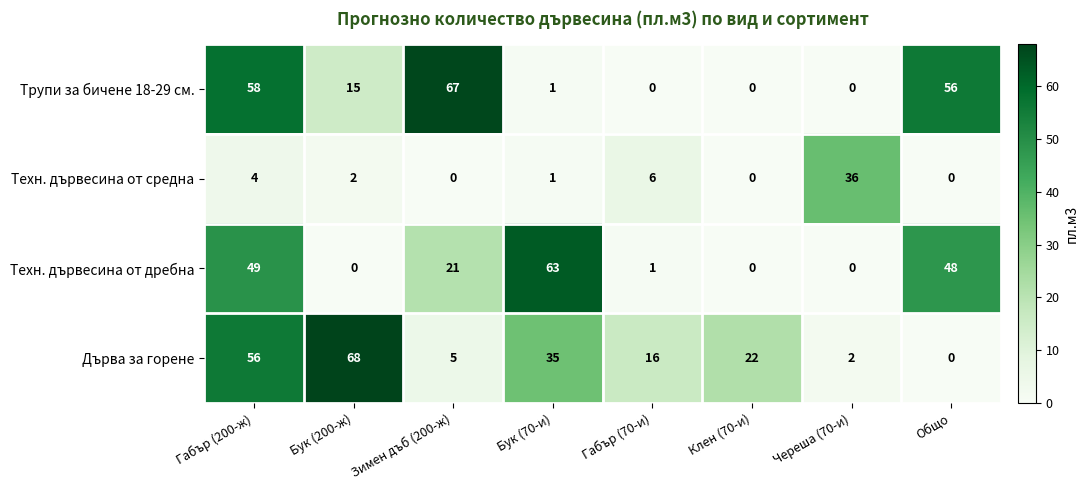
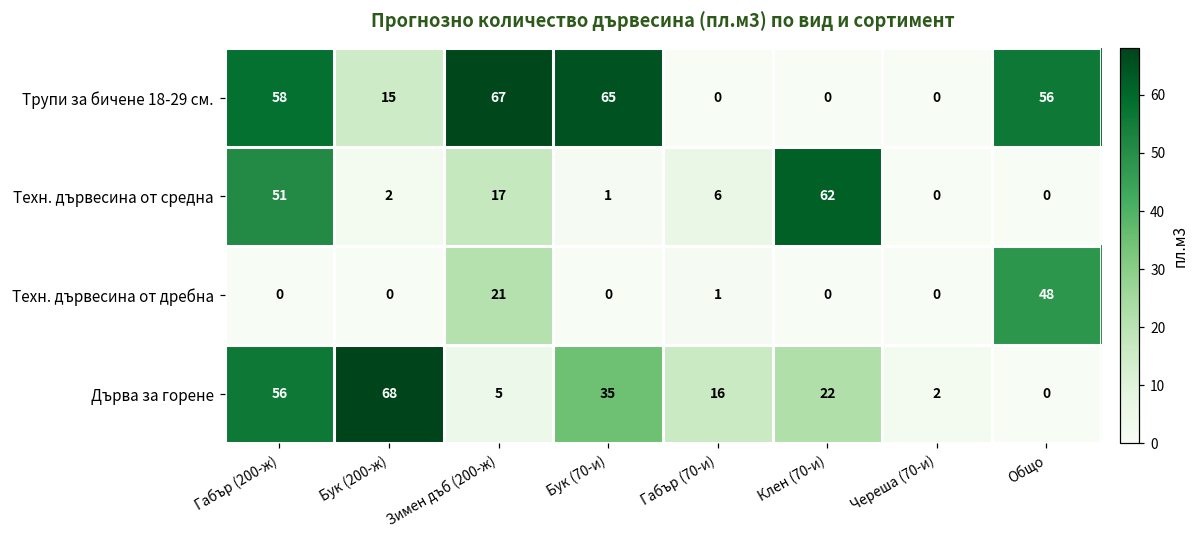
Трупи за бичене 18-29 см., Бук (70-и): 1 -> 65
Техн. дървесина от средна, Габър (200-ж): 4 -> 51
Техн. дървесина от средна, Зимен дъб (200-ж): 0 -> 17
Техн. дървесина от средна, Клен (70-и): 0 -> 62
Техн. дървесина от средна, Череша (70-и): 36 -> 0
Техн. дървесина от дребна, Габър (200-ж): 49 -> 0
Техн. дървесина от дребна, Бук (70-и): 63 -> 0
